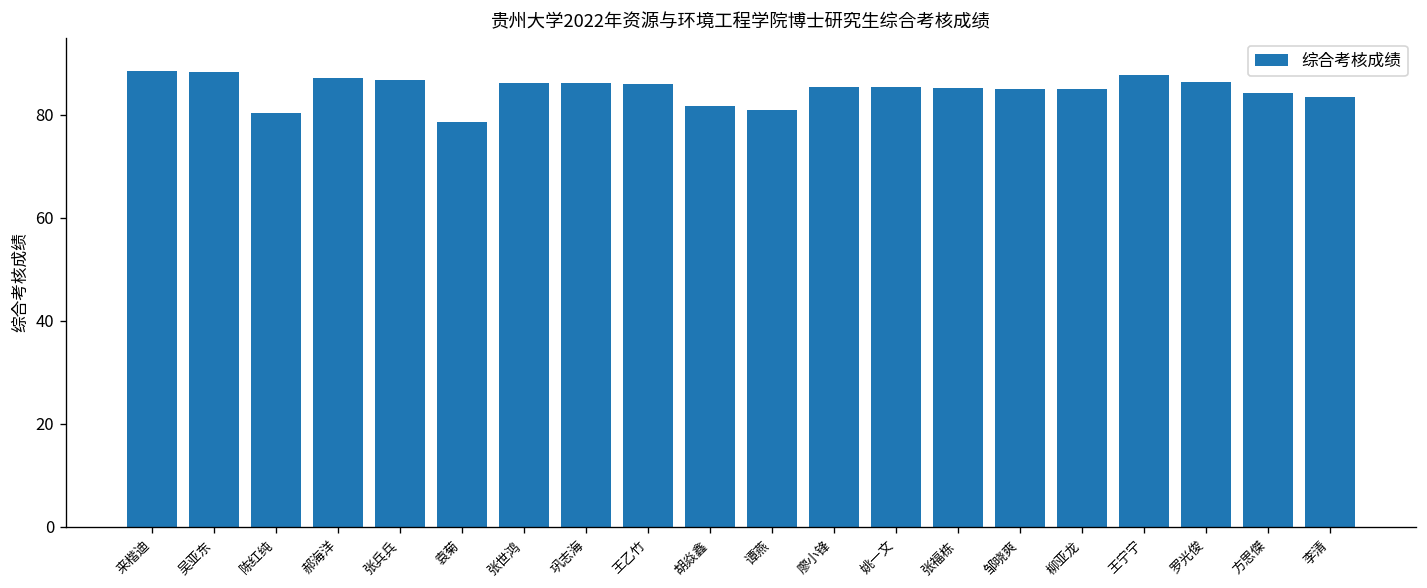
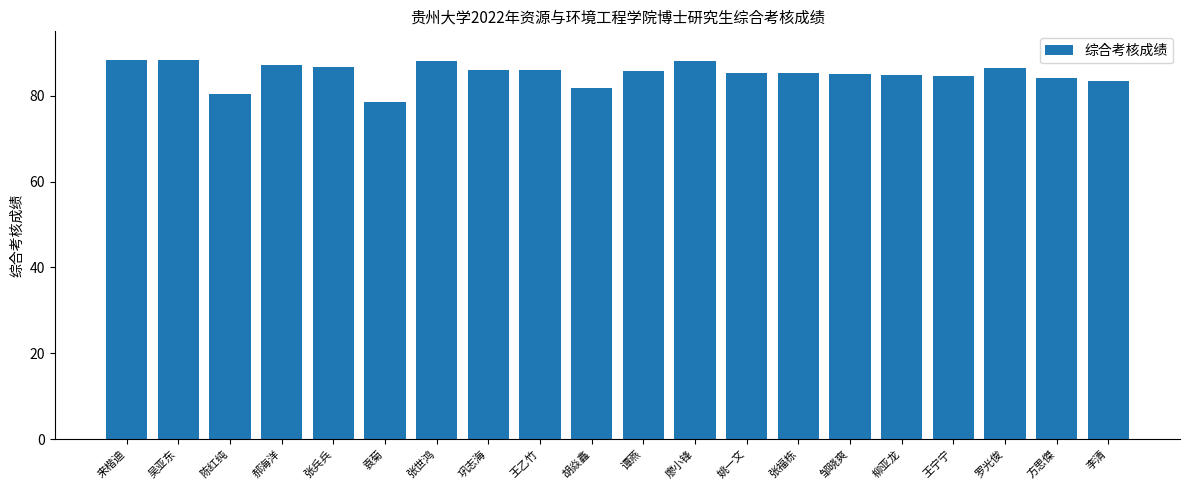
张世鸿: 86 -> 88
谭燕: 81 -> 86
廖小锋: 85 -> 88
王宁宁: 88 -> 85
